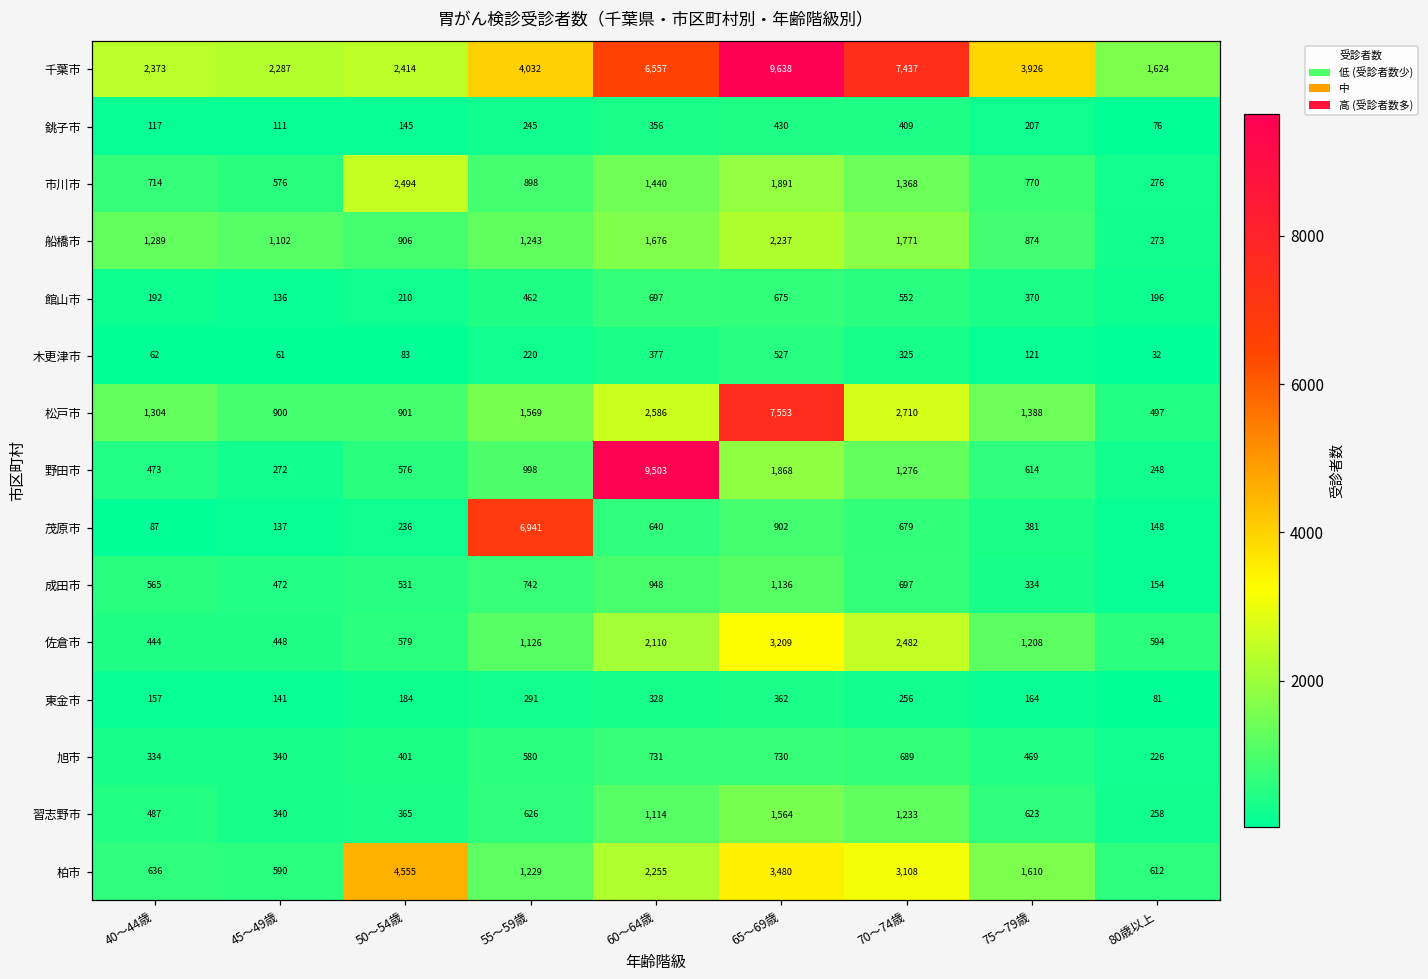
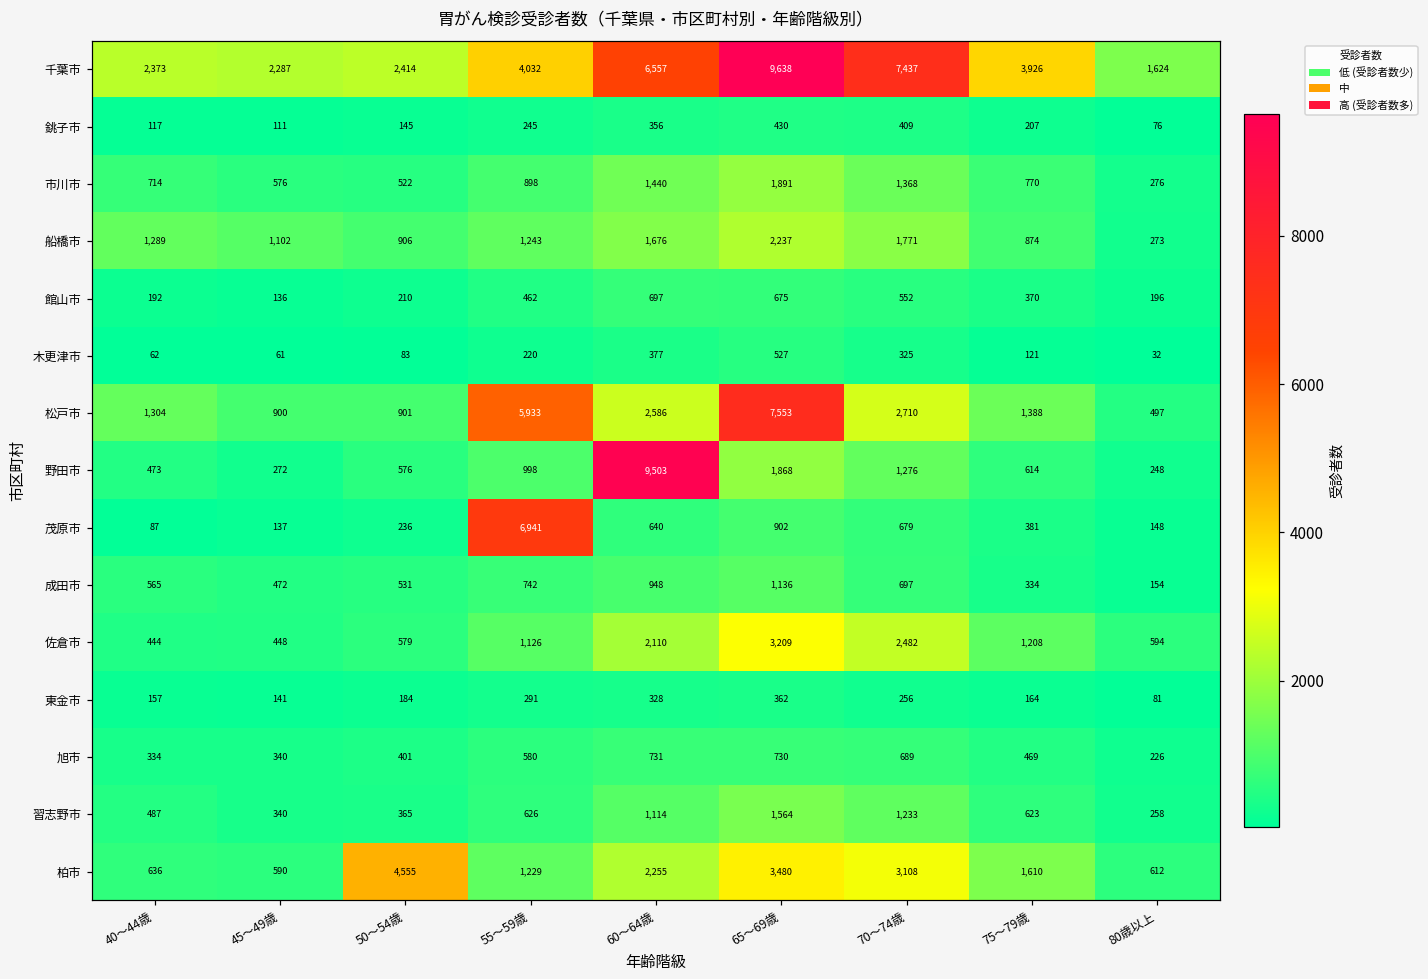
市川市, 50～54歳: 2,494 -> 522
松戸市, 55～59歳: 1,569 -> 5,933
